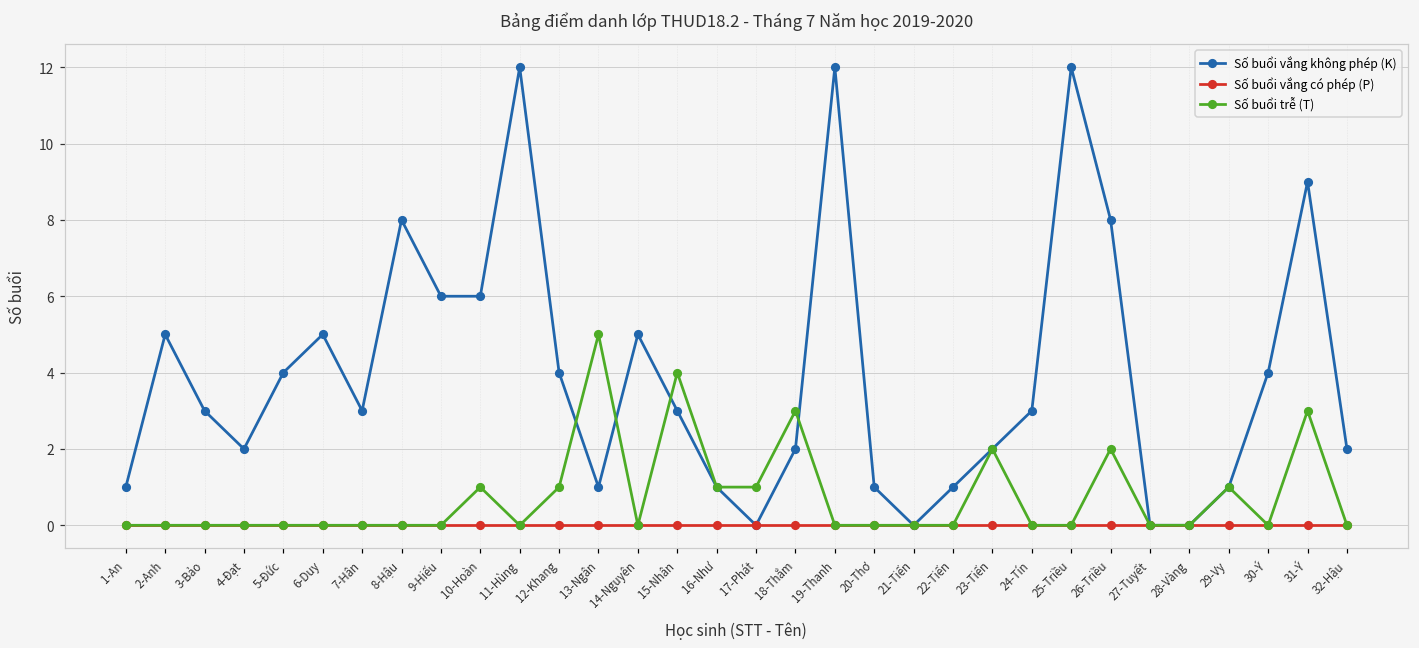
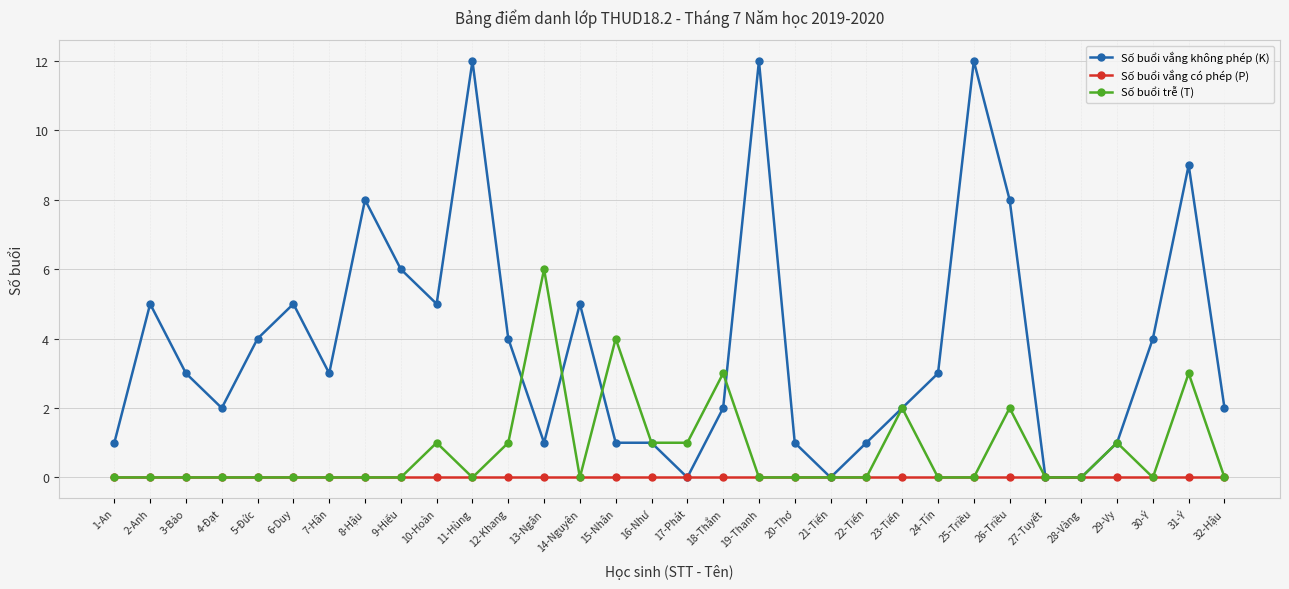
Số buổi vắng không phép (K), 10-Hoàn: 6 -> 5
Số buổi trễ (T), 13-Ngân: 5 -> 6
Số buổi vắng không phép (K), 15-Nhân: 3 -> 1
